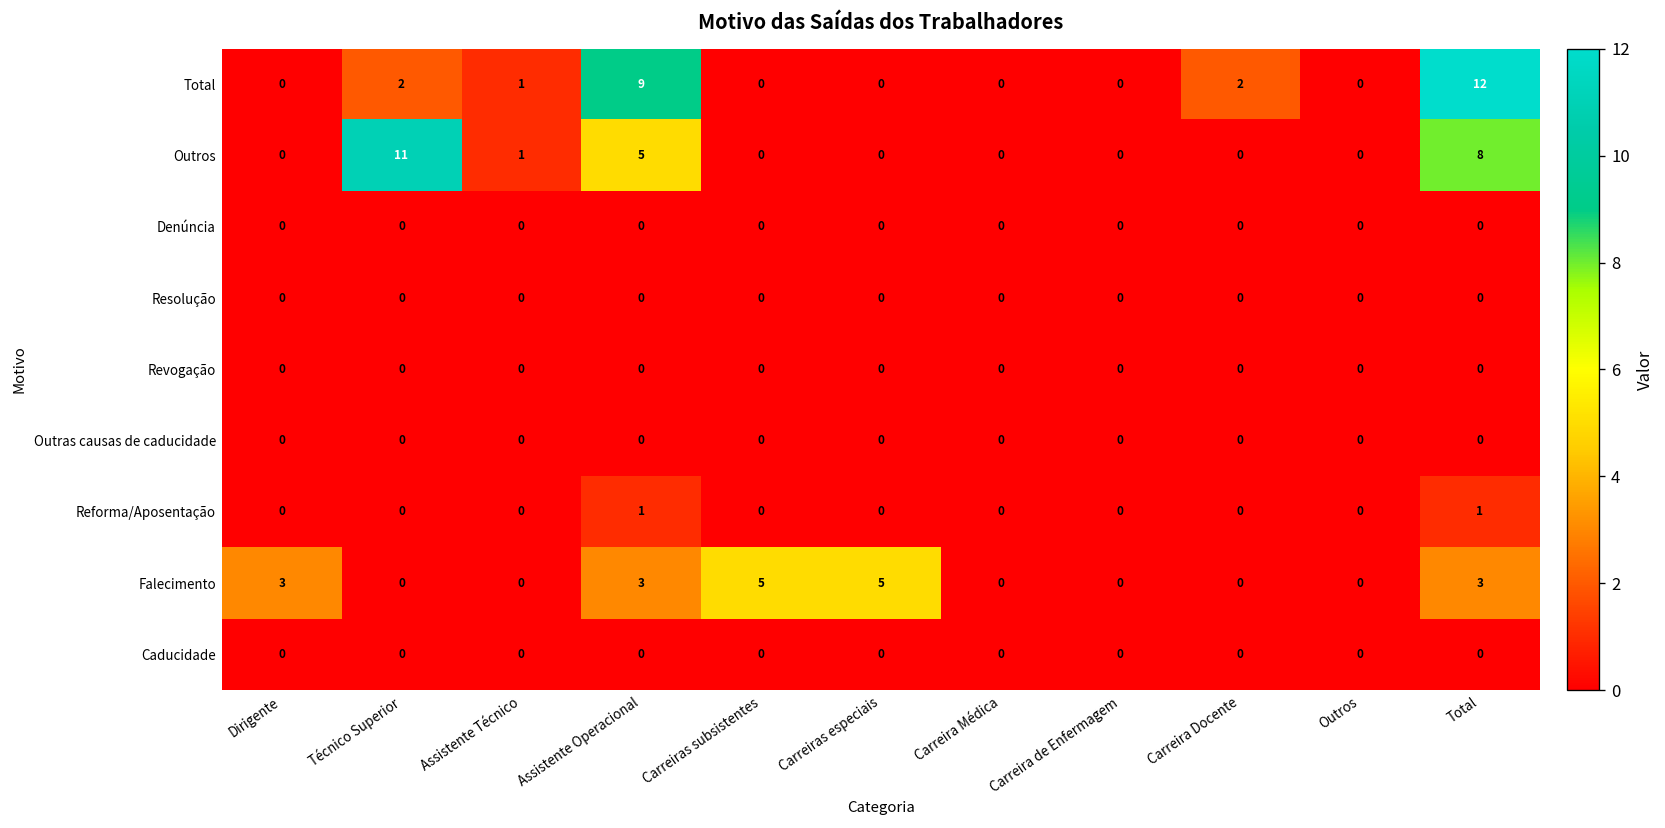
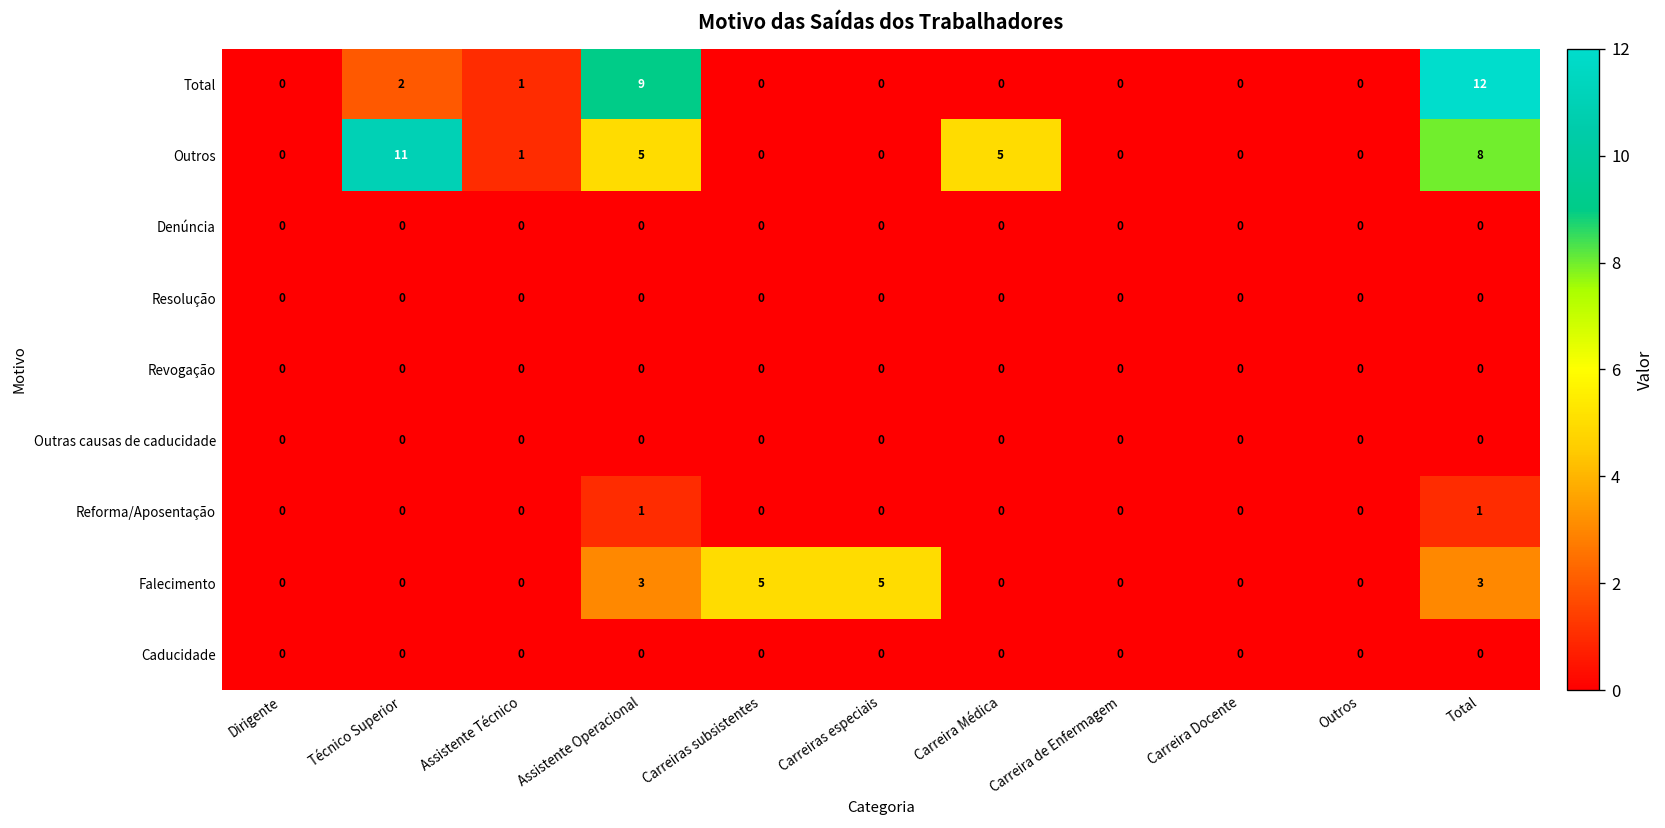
Total, Carreira Docente: 2 -> 0
Outros, Carreira Médica: 0 -> 5
Falecimento, Dirigente: 3 -> 0
